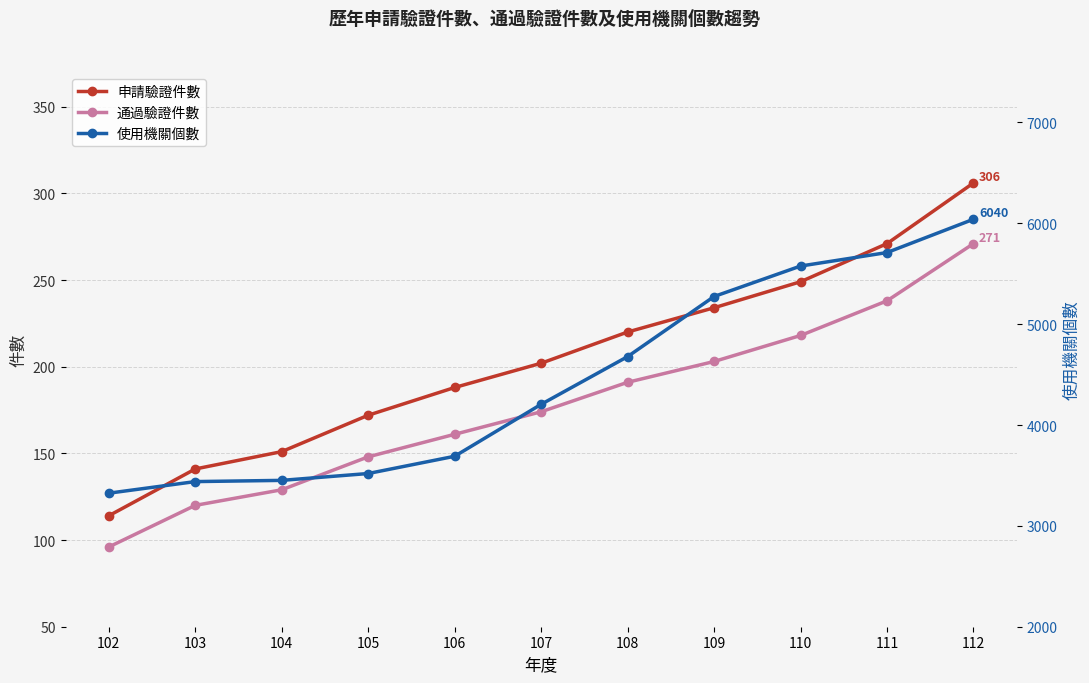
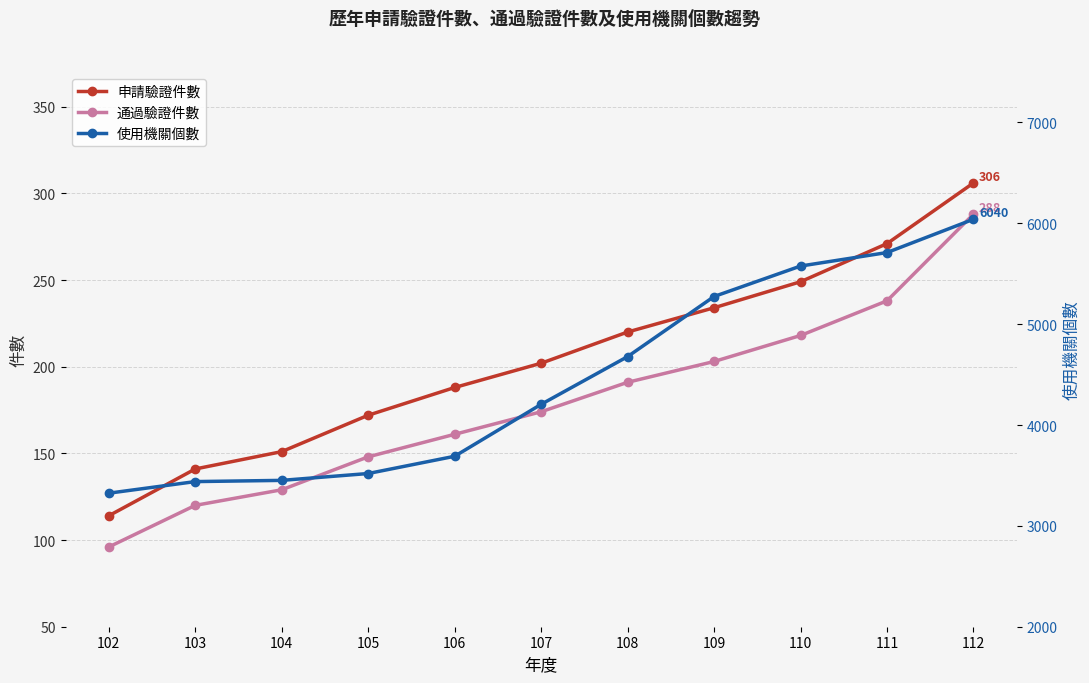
通過驗證件數, 112: 271 -> 288
